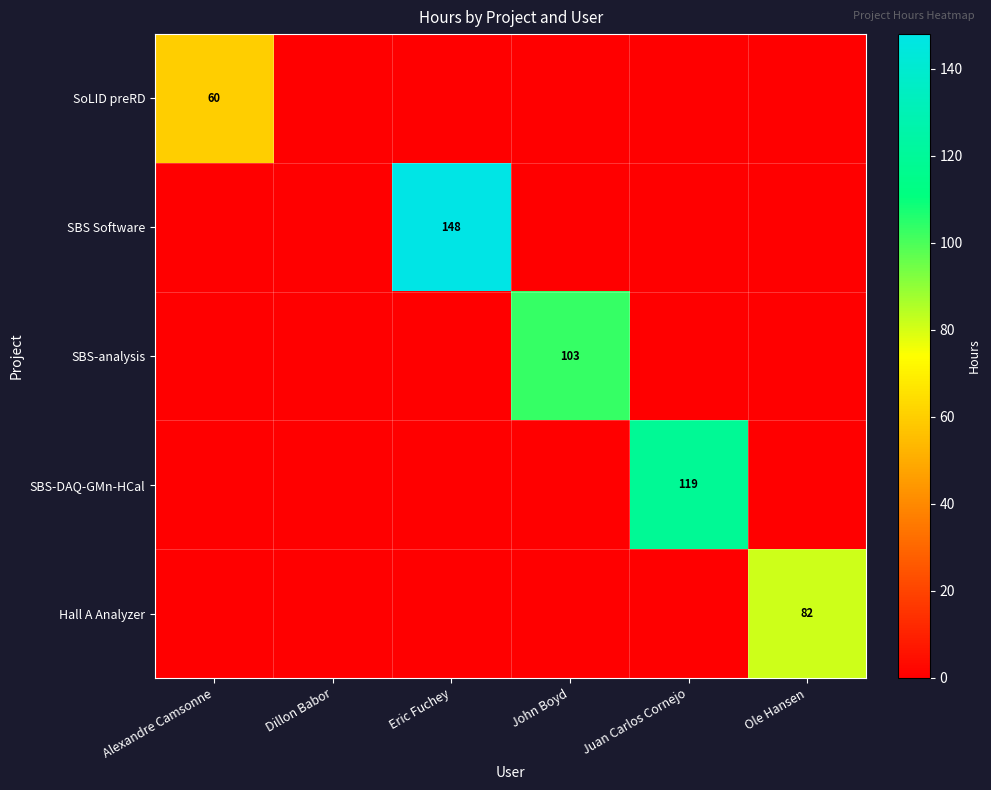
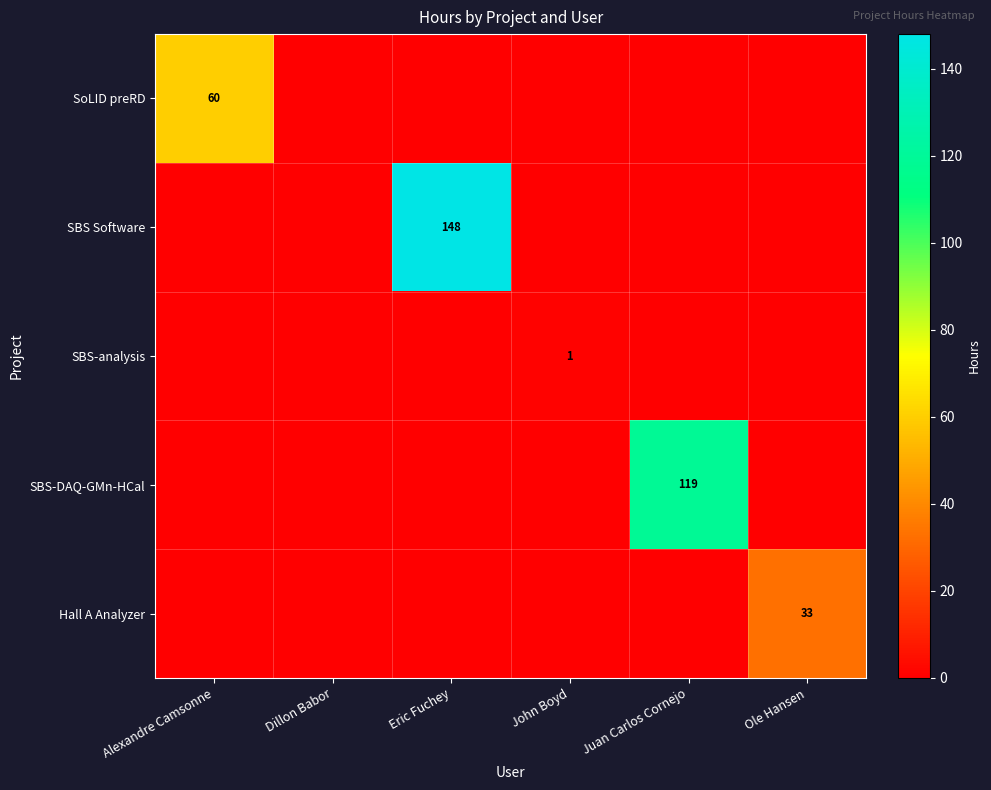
SBS-analysis, John Boyd: 103 -> 1
Hall A Analyzer, Ole Hansen: 82 -> 33
